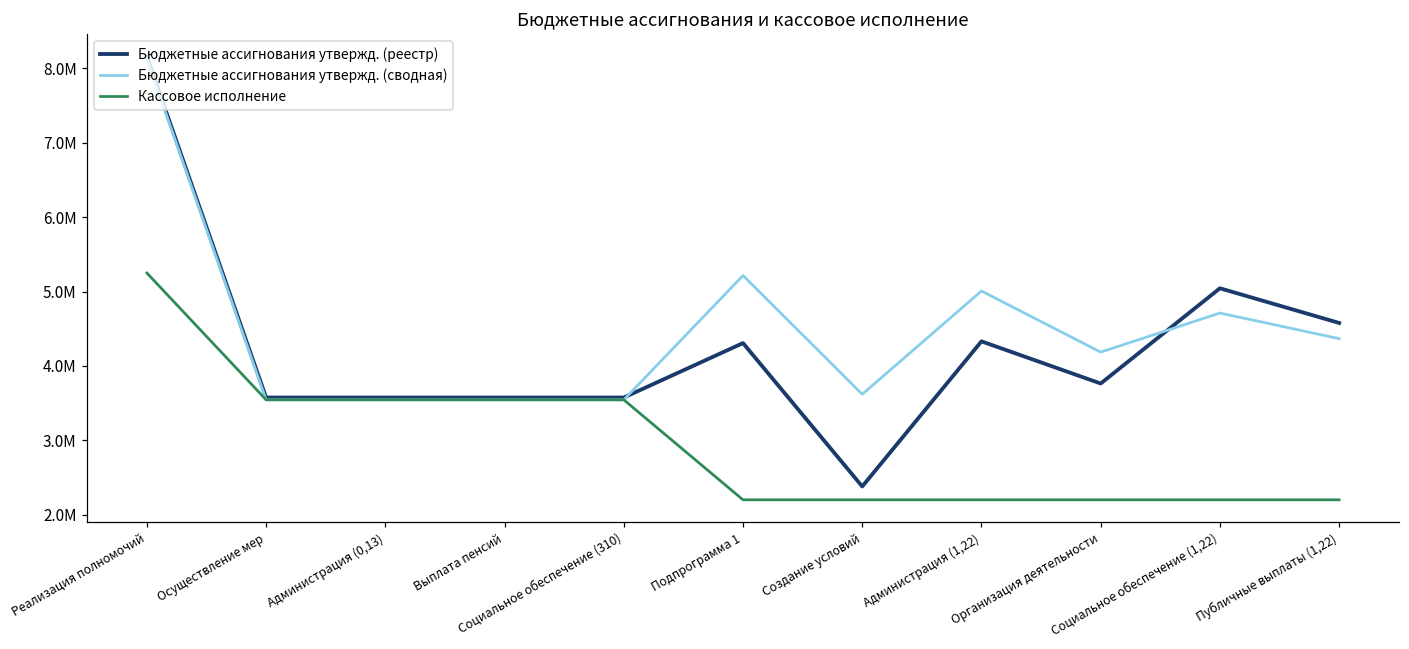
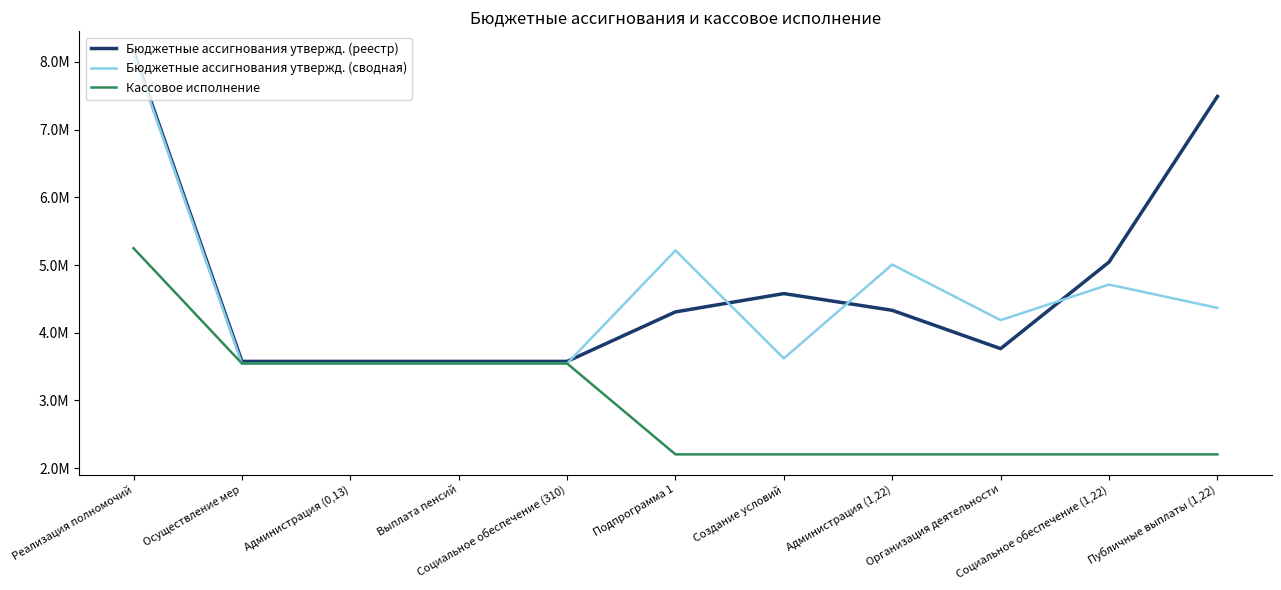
Бюджетные ассигнования утвержд. (реестр), Создание условий: 2400000 -> 4600000
Бюджетные ассигнования утвержд. (реестр), Публичные выплаты (1,22): 4600000 -> 7500000
